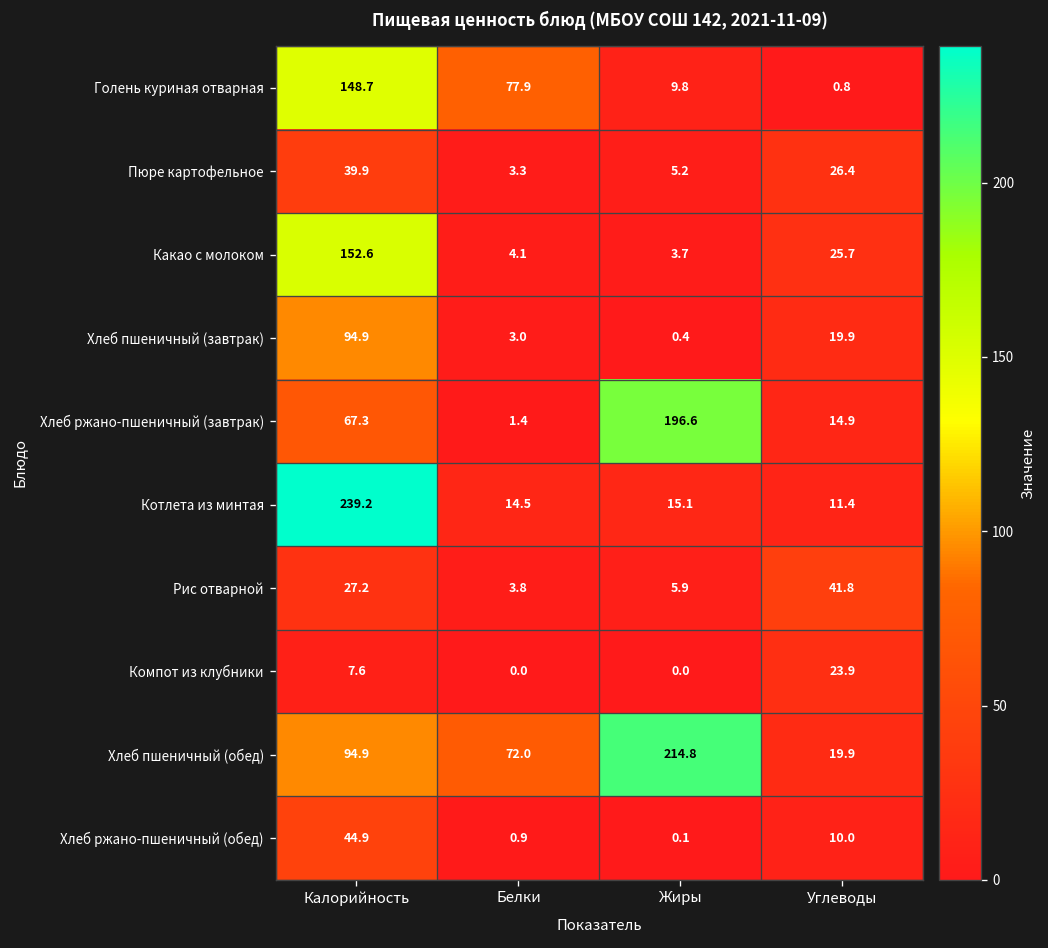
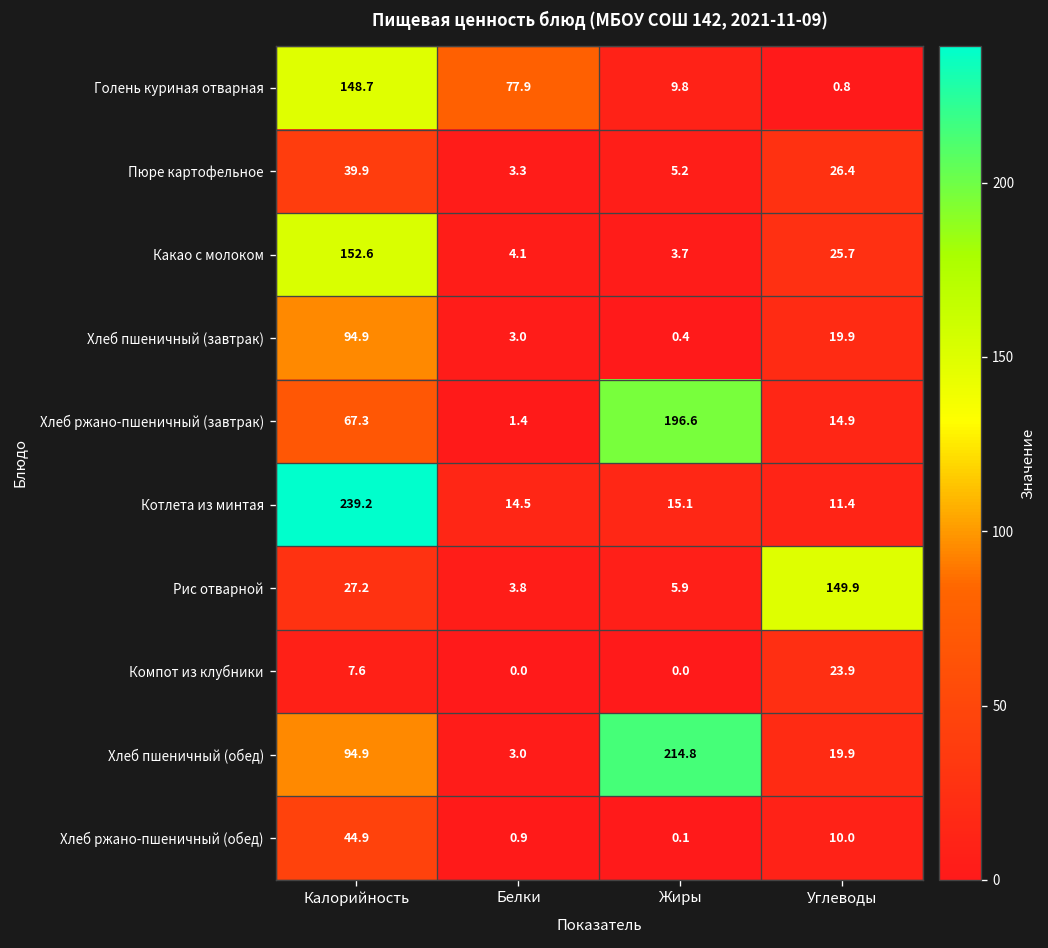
Рис отварной, Углеводы: 41.8 -> 149.9
Хлеб пшеничный (обед), Белки: 72.0 -> 3.0
